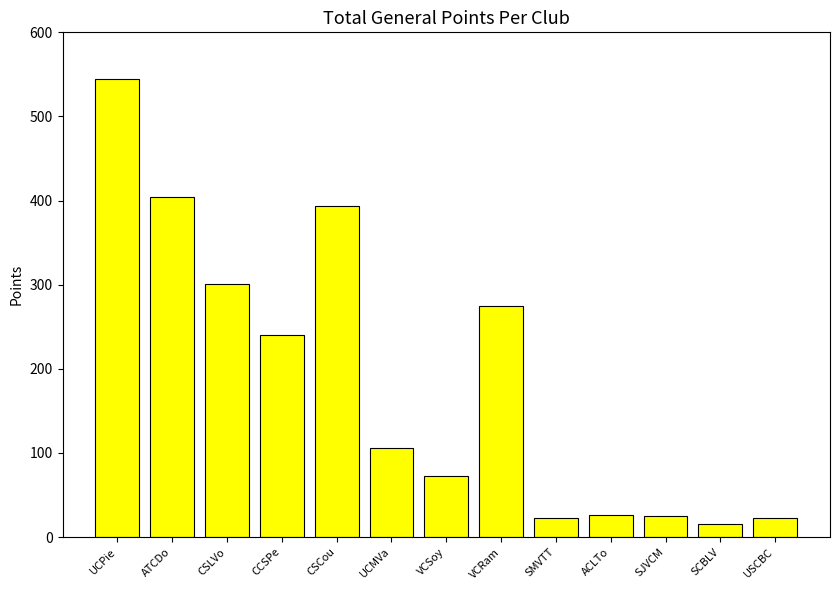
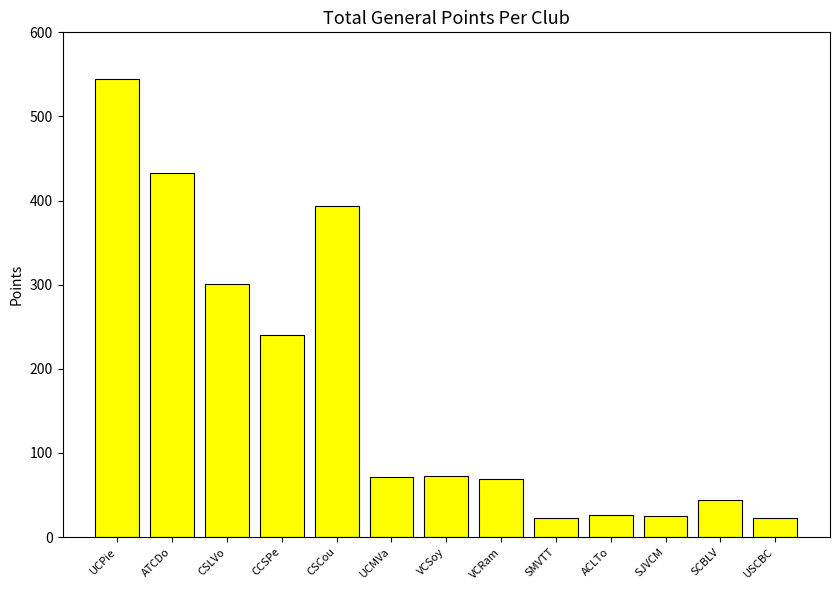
ATCDo: 400 -> 430
UCMVa: 110 -> 70
VCRam: 280 -> 70
SCBLV: 20 -> 40
